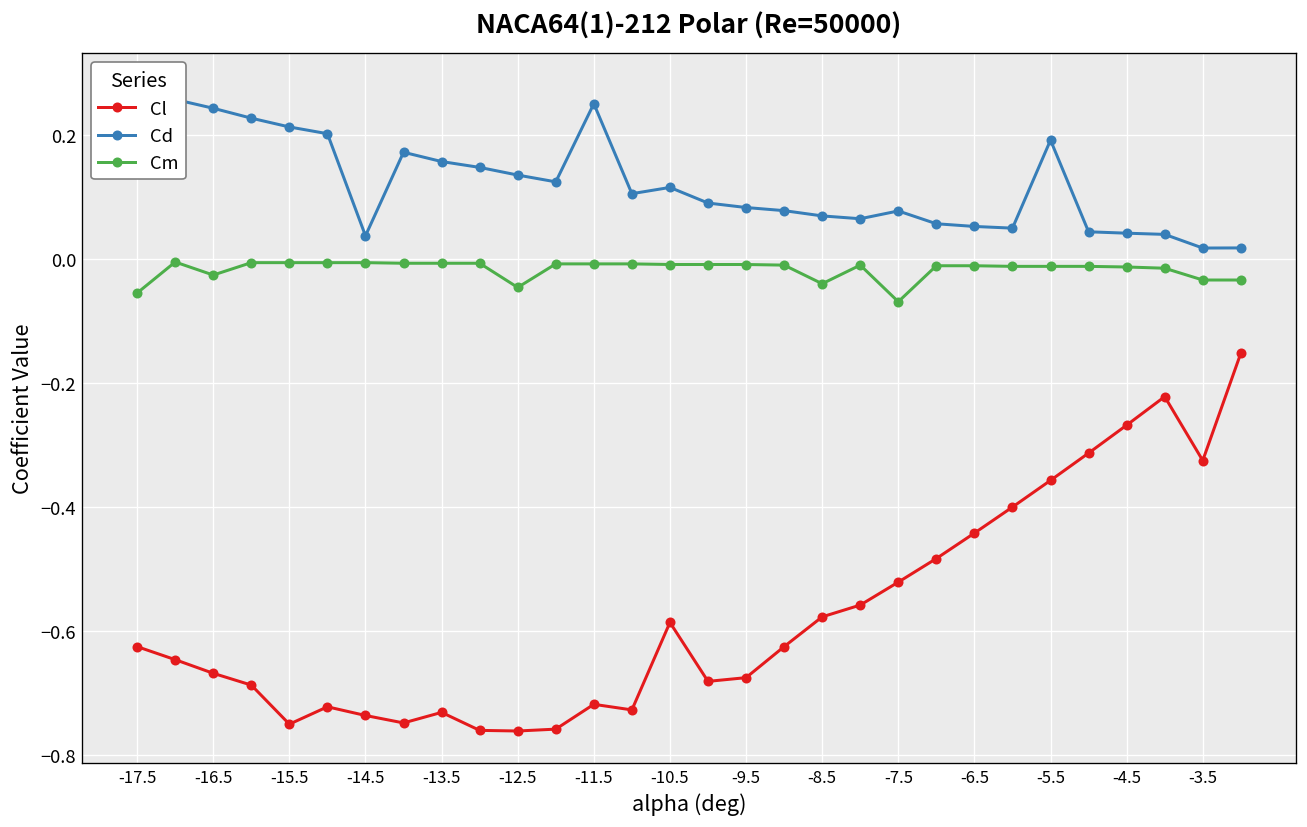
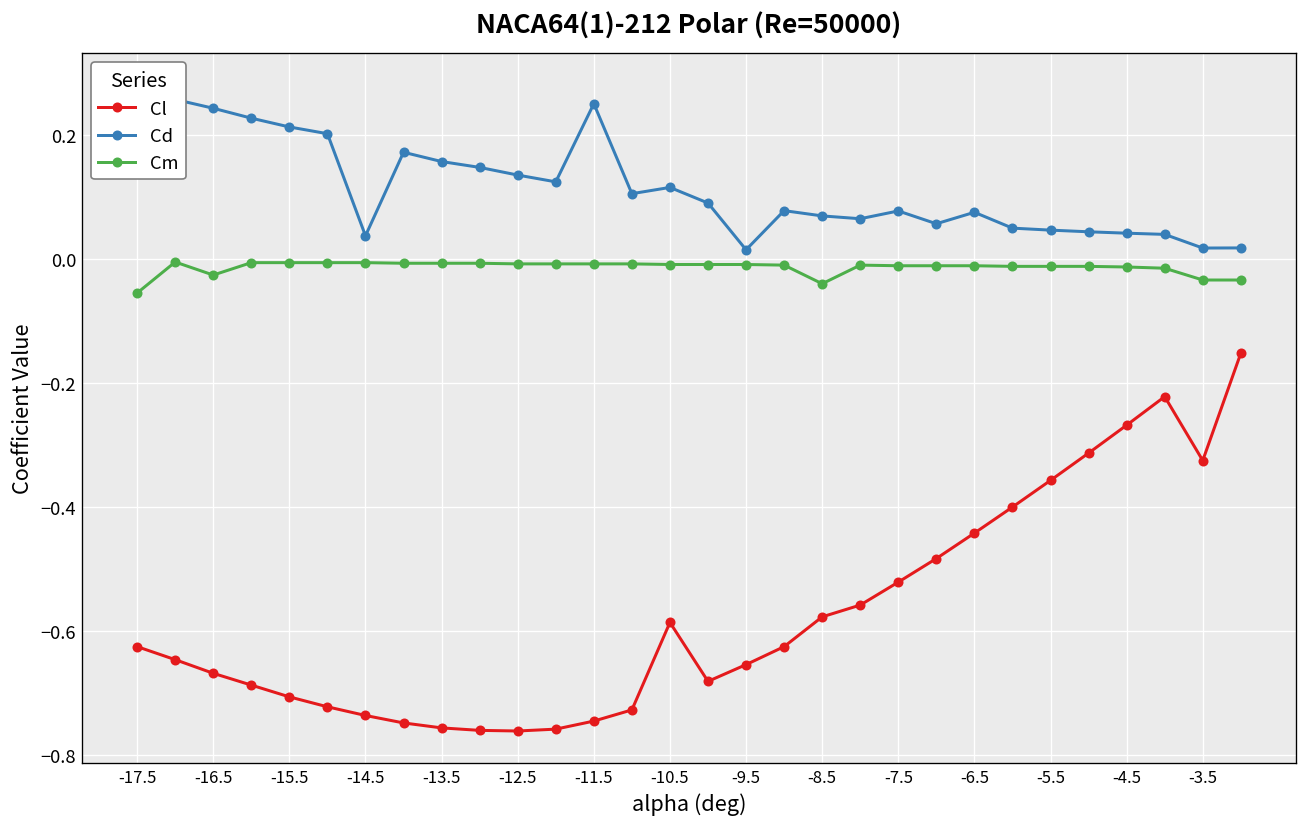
Cl, -15.5: -0.75 -> -0.71
Cl, -13.5: -0.73 -> -0.76
Cm, -12.5: -0.05 -> -0.01
Cl, -11.5: -0.72 -> -0.75
Cl, -9.5: -0.68 -> -0.65
Cd, -9.5: 0.08 -> 0.01
Cm, -7.5: -0.07 -> -0.01
Cd, -6.5: 0.05 -> 0.08
Cd, -5.5: 0.19 -> 0.05
